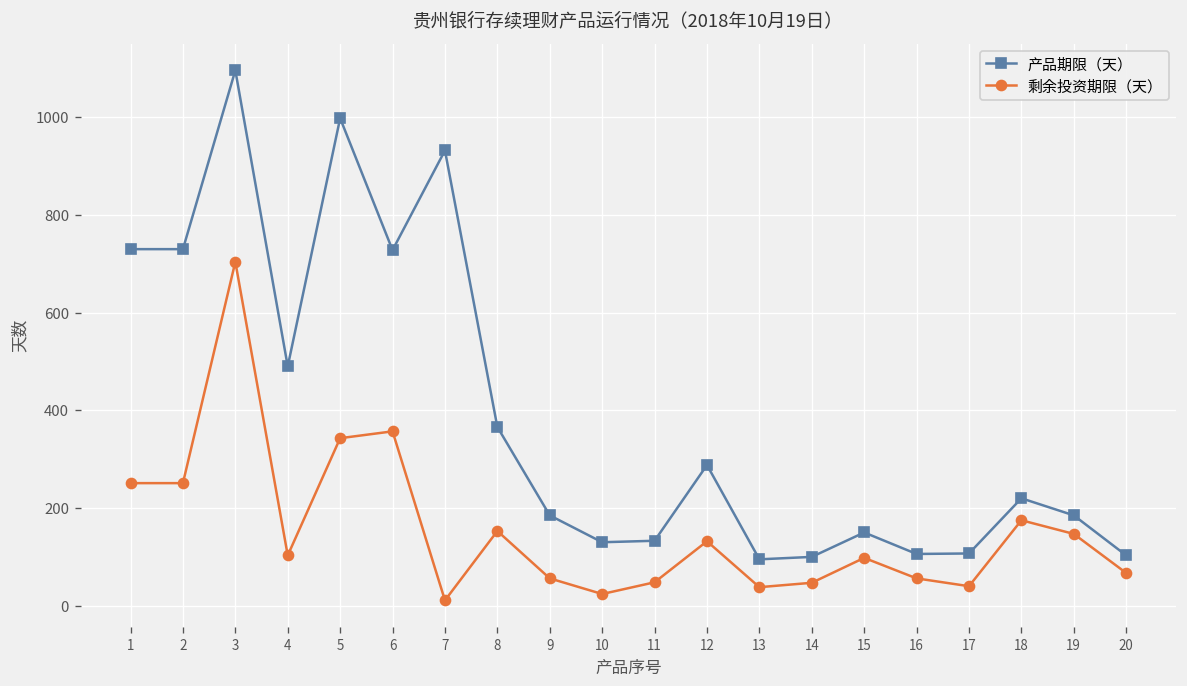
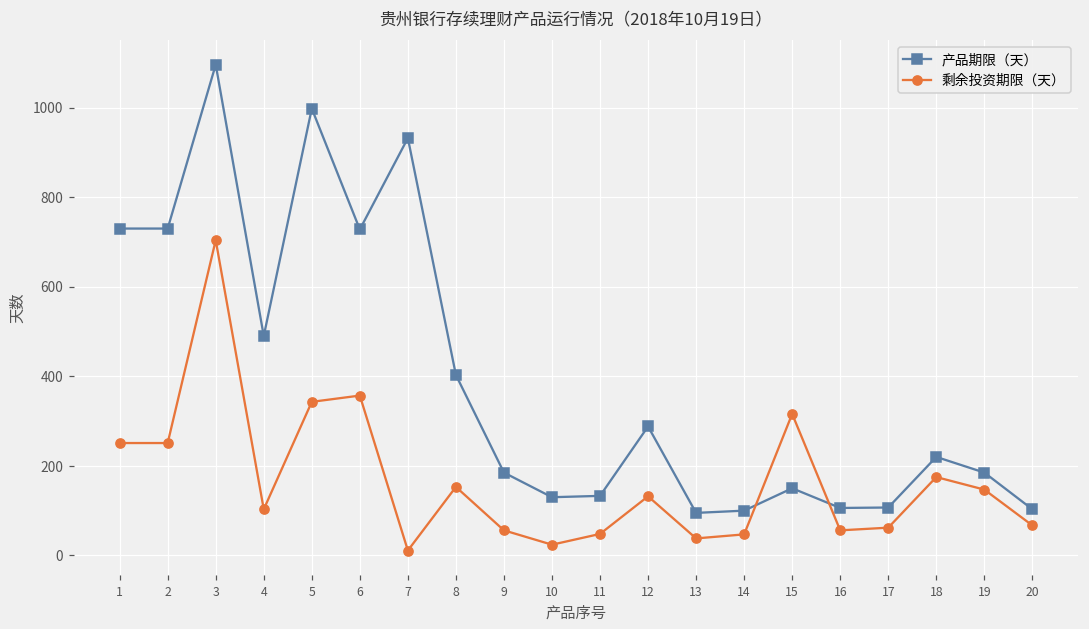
产品期限（天）, 8: 370 -> 400
剩余投资期限（天）, 15: 100 -> 320
剩余投资期限（天）, 17: 40 -> 60
